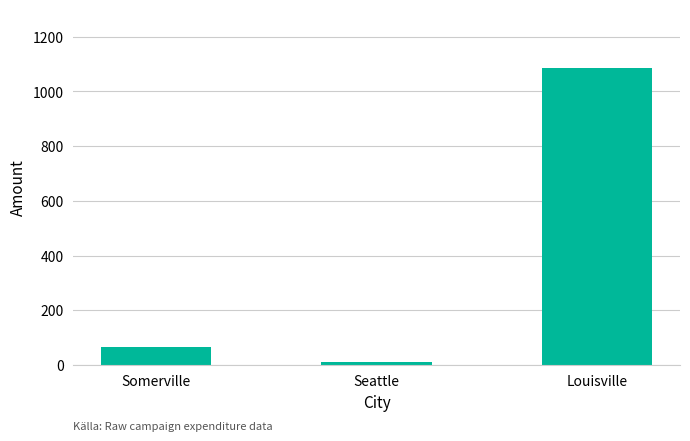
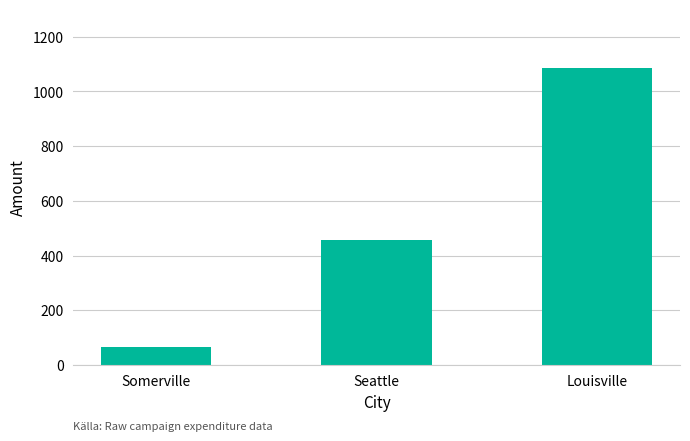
Seattle: 10 -> 460
